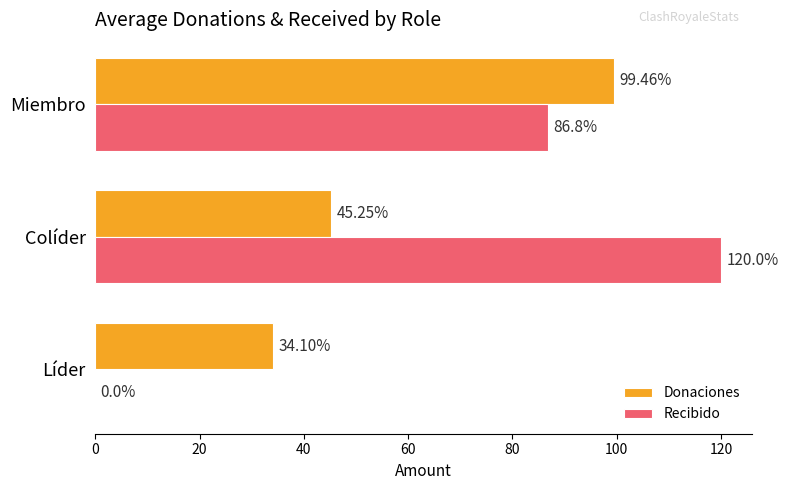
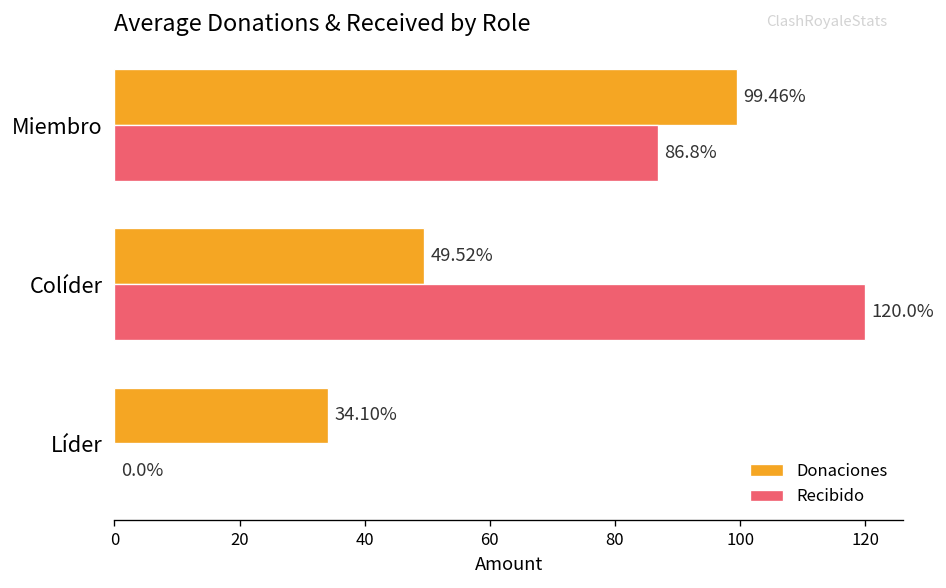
Donaciones, Colíder: 45.25% -> 49.52%
